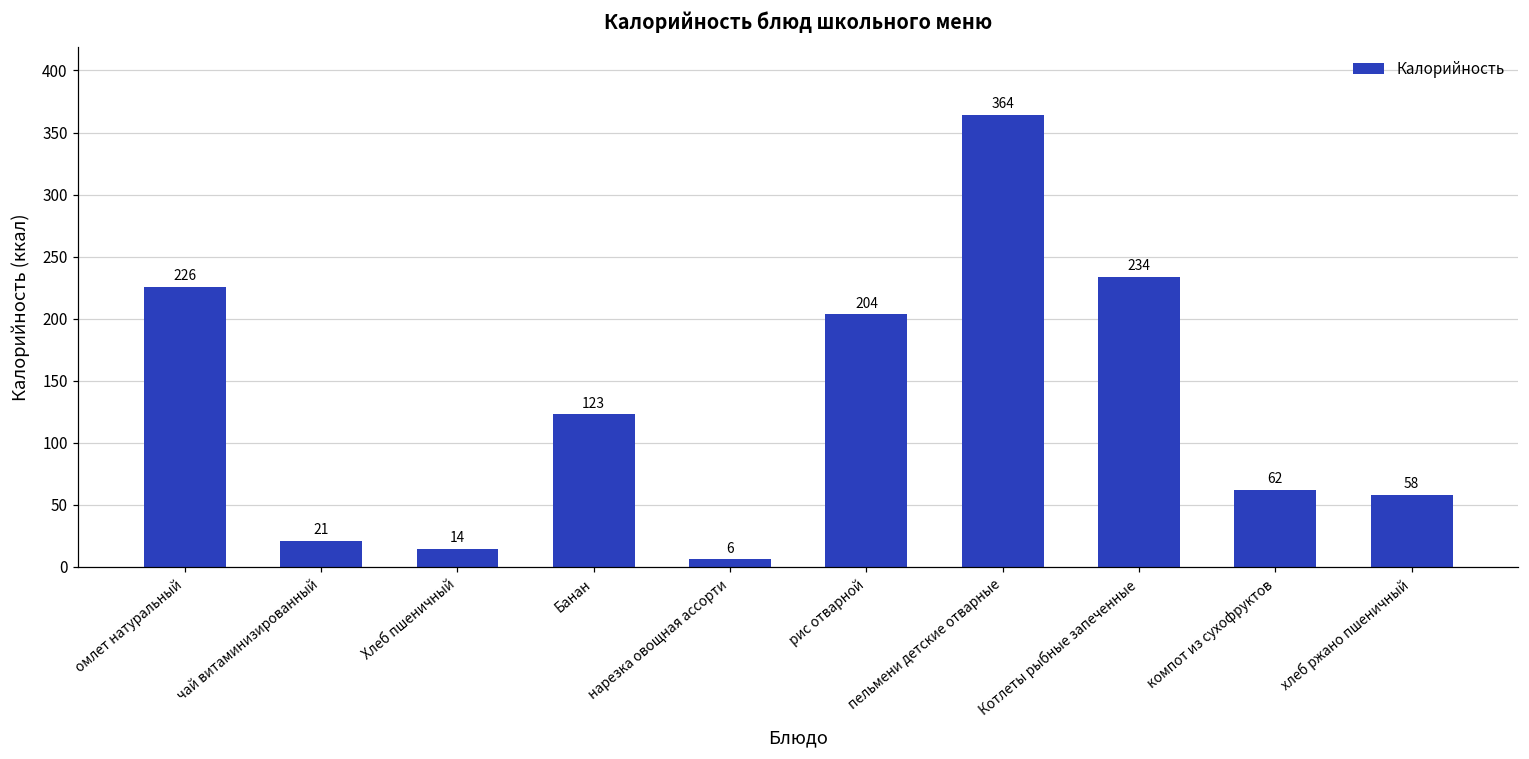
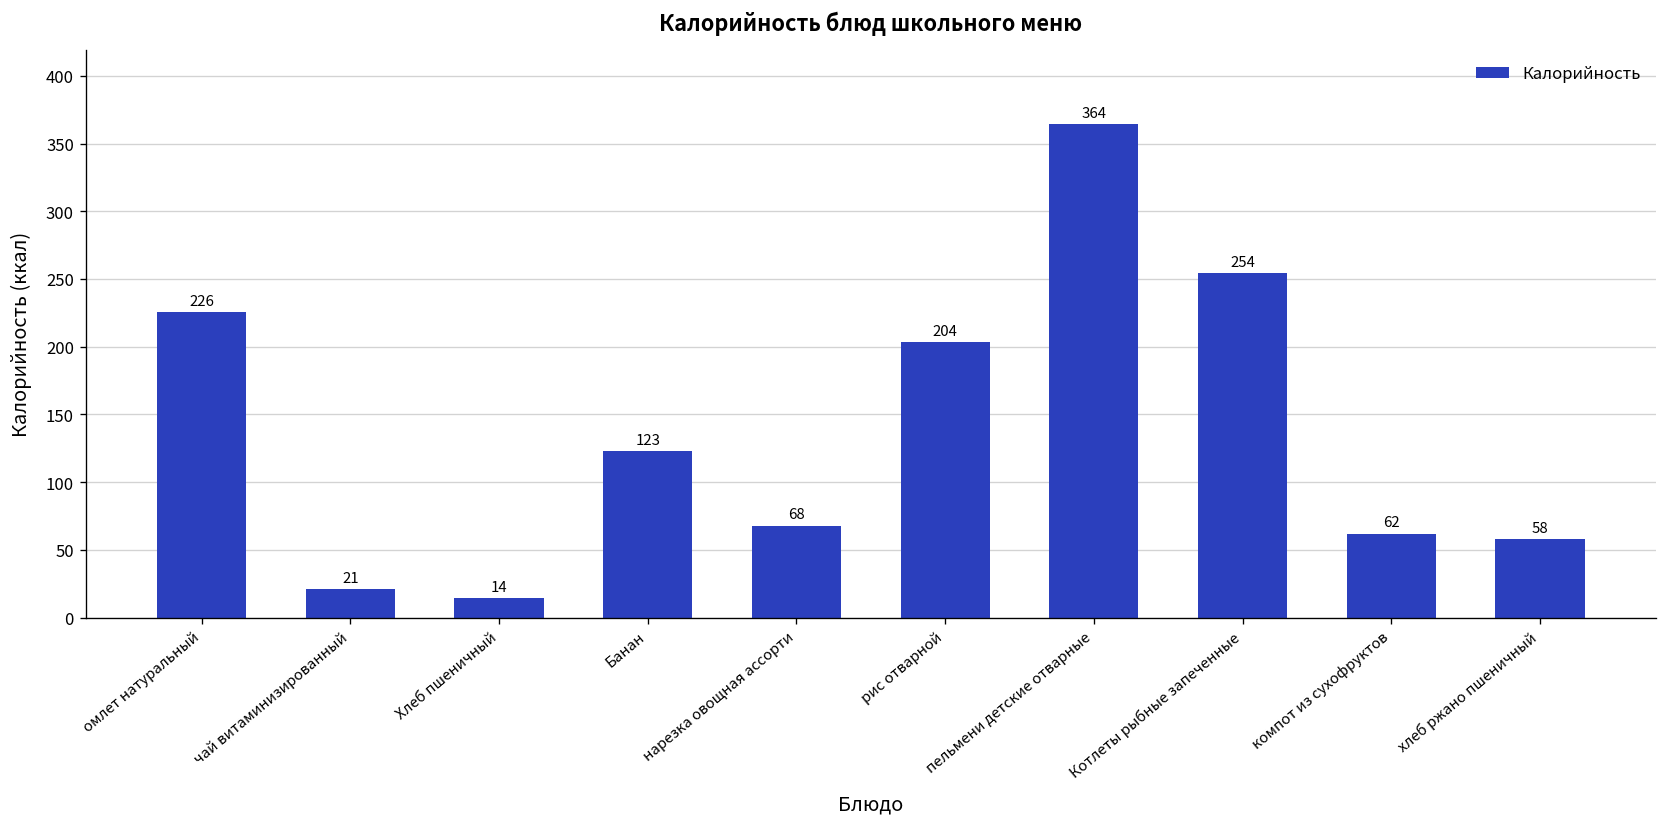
нарезка овощная ассорти: 6 -> 68
Котлеты рыбные запеченные: 234 -> 254
